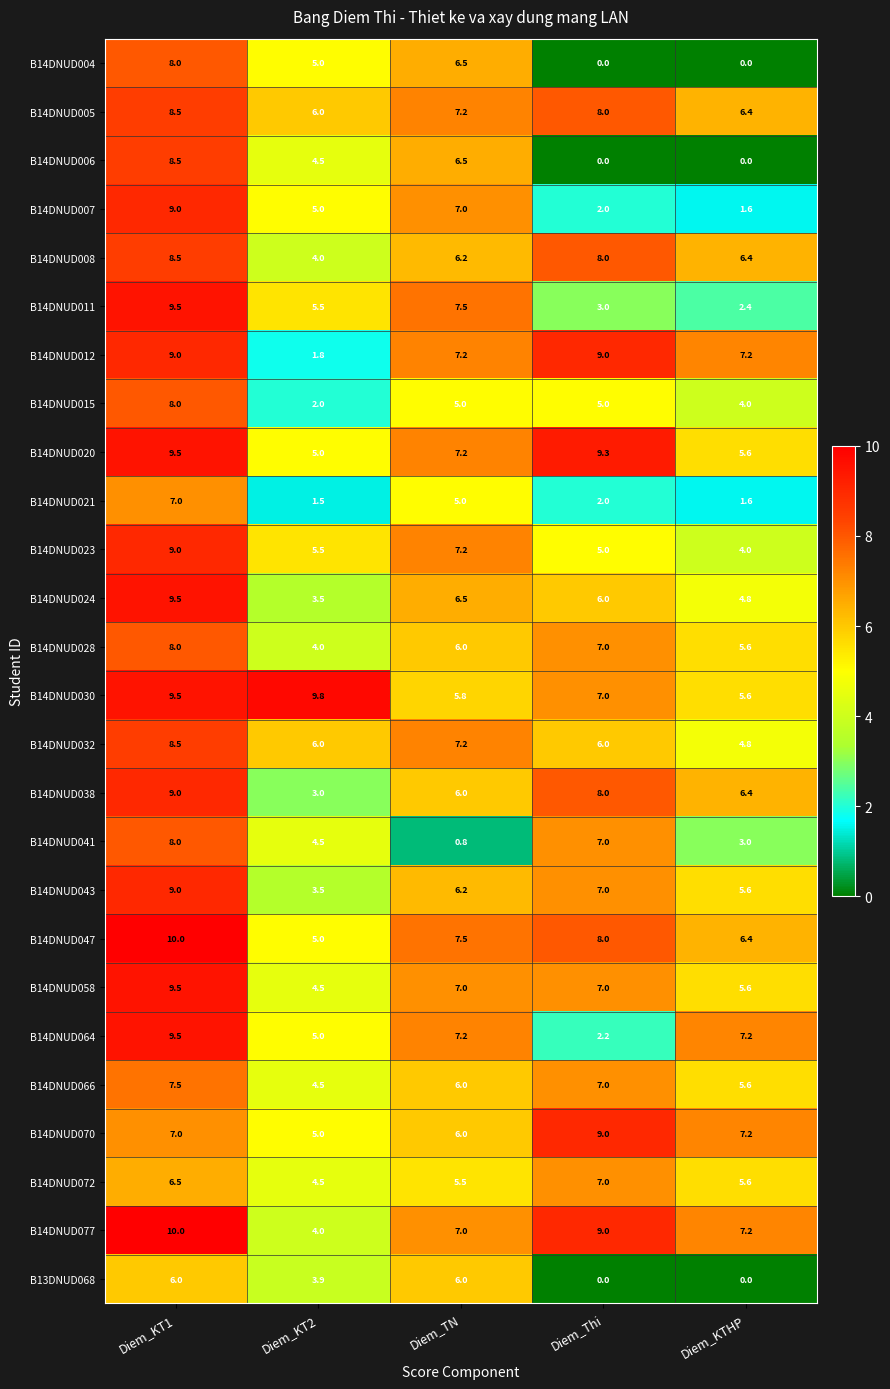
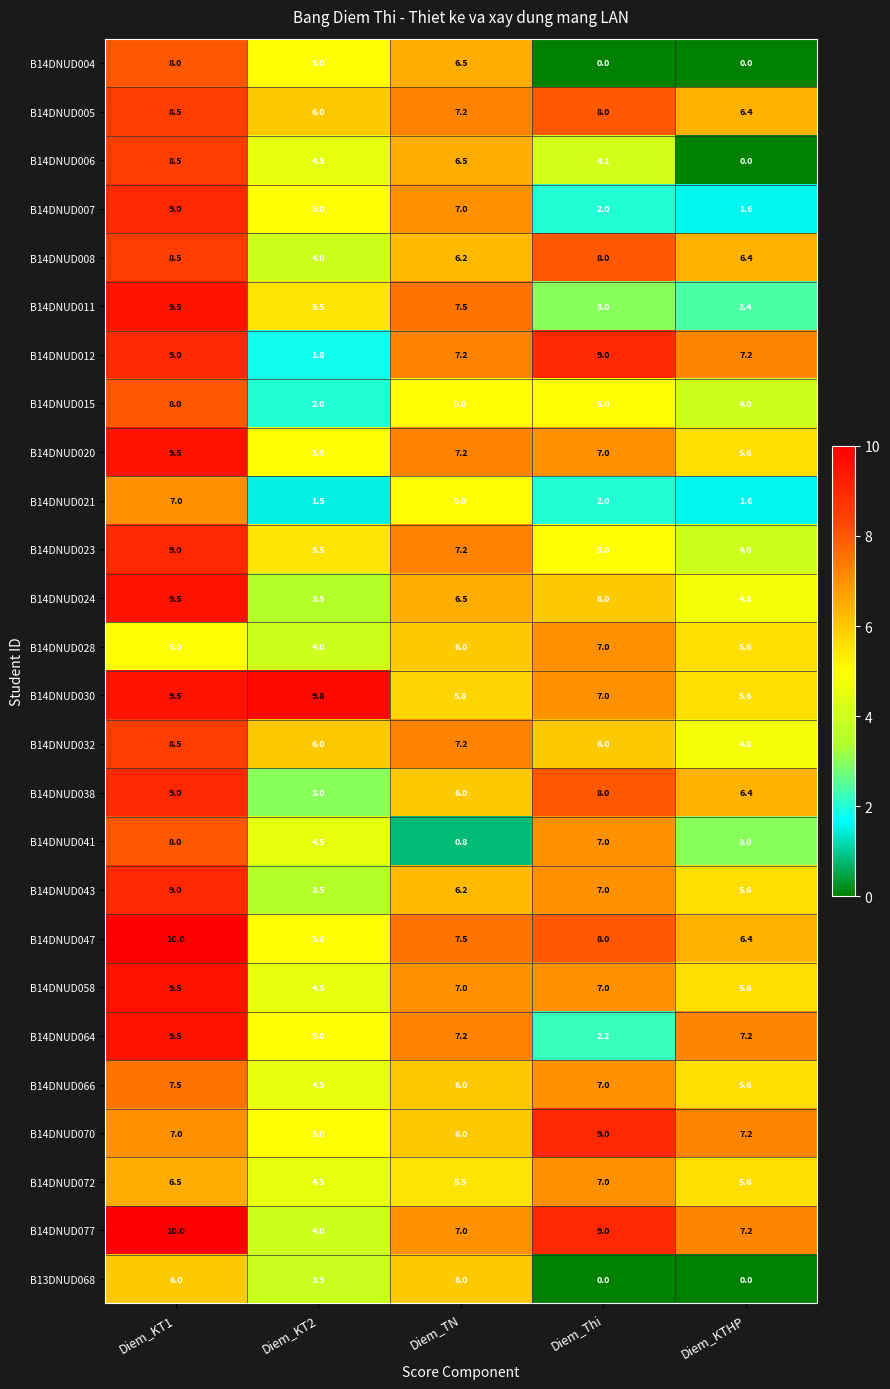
B14DNUD006, Diem_Thi: 0.0 -> 4.1
B14DNUD020, Diem_Thi: 9.3 -> 7.0
B14DNUD028, Diem_KT1: 8.0 -> 5.0
